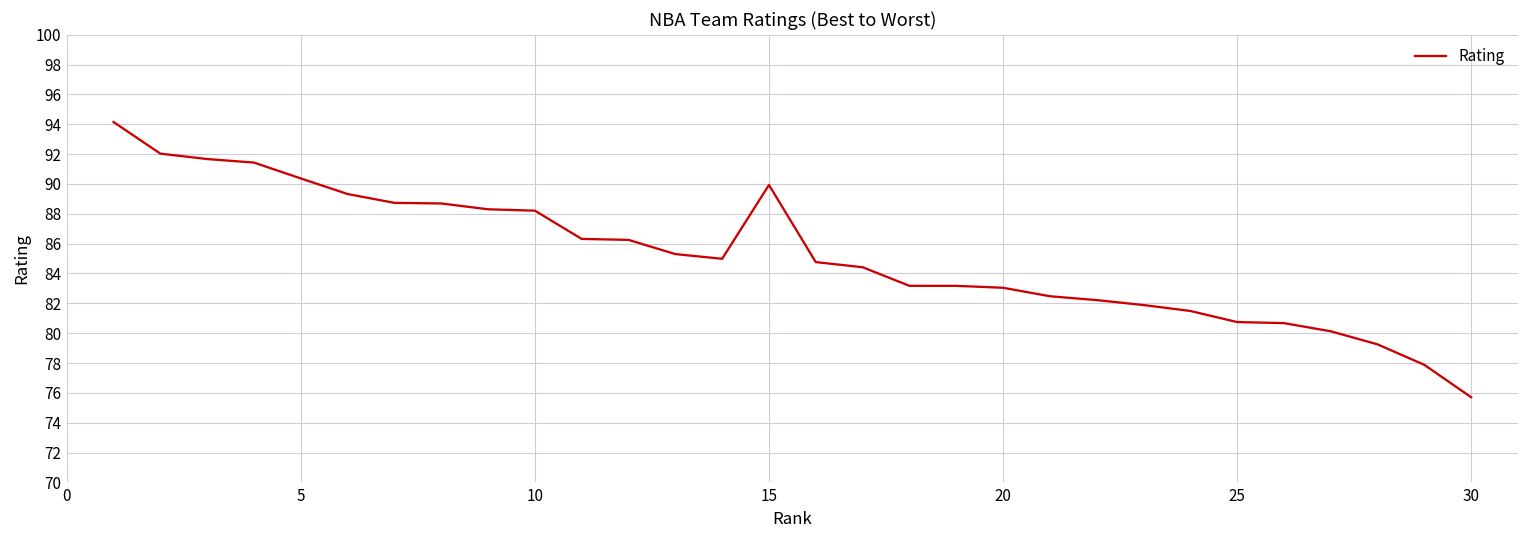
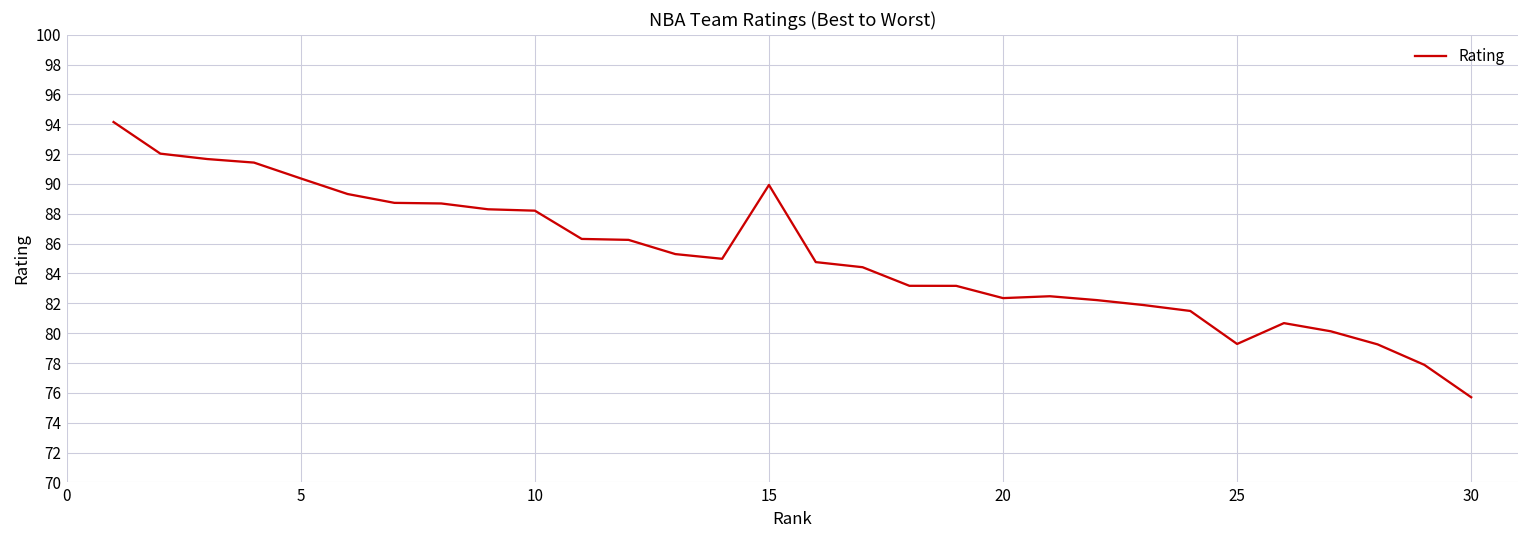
20: 83.0 -> 82.4
25: 80.7 -> 79.3
